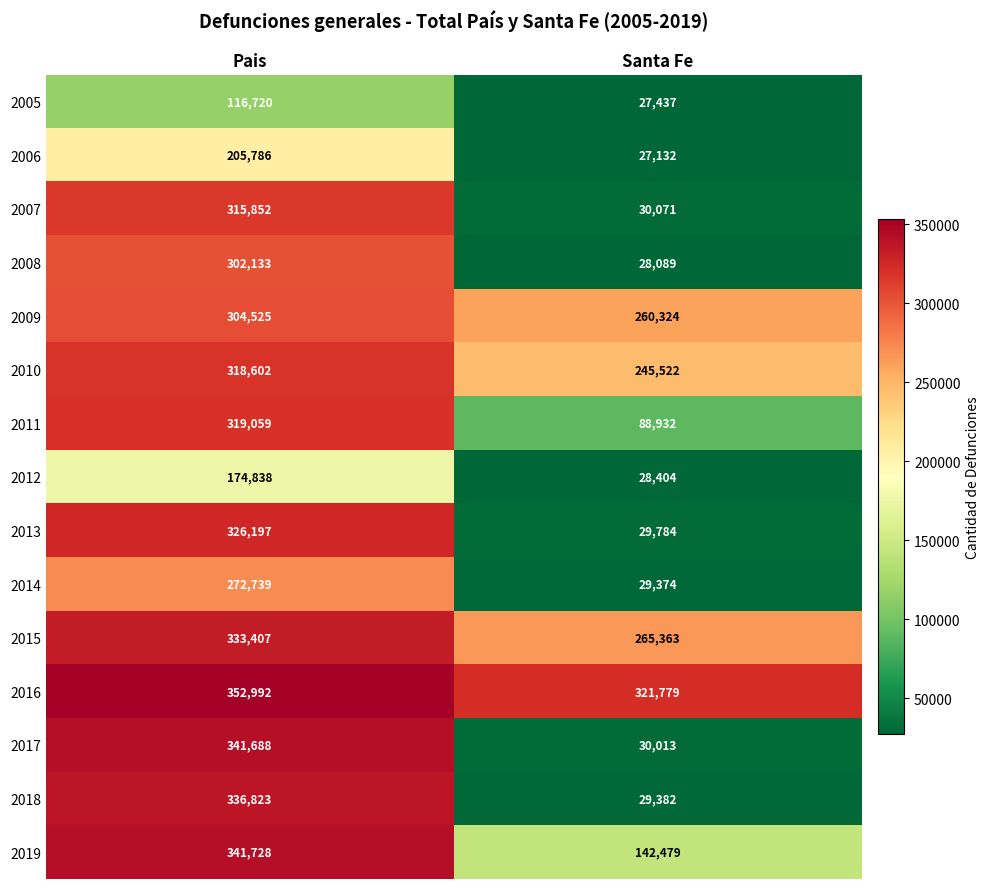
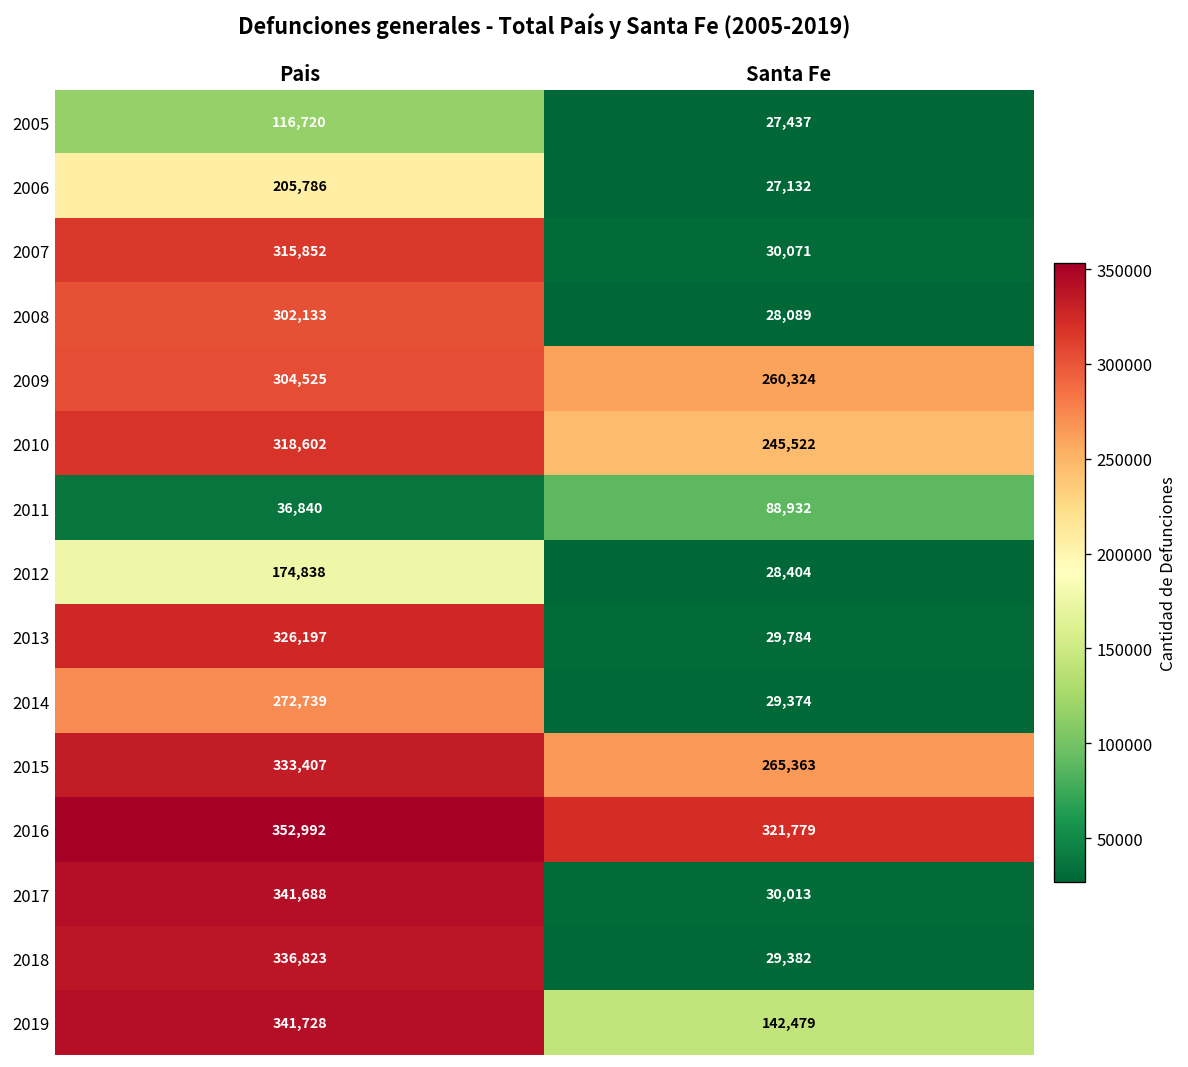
2011, Pais: 319,059 -> 36,840
